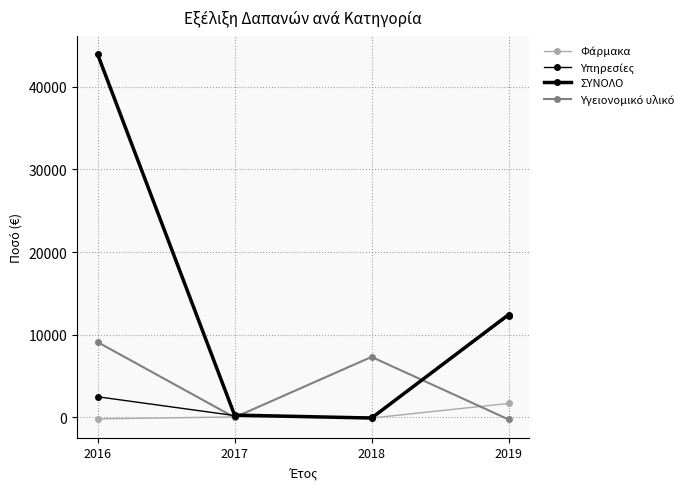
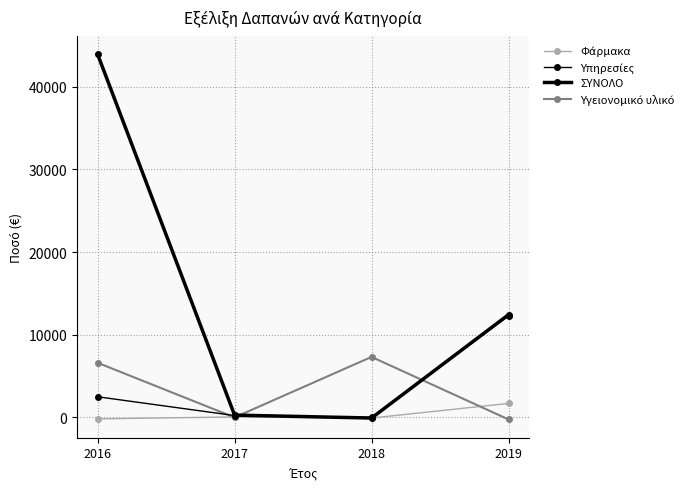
Υγειονομικό υλικό, 2016: 9000 -> 7000
